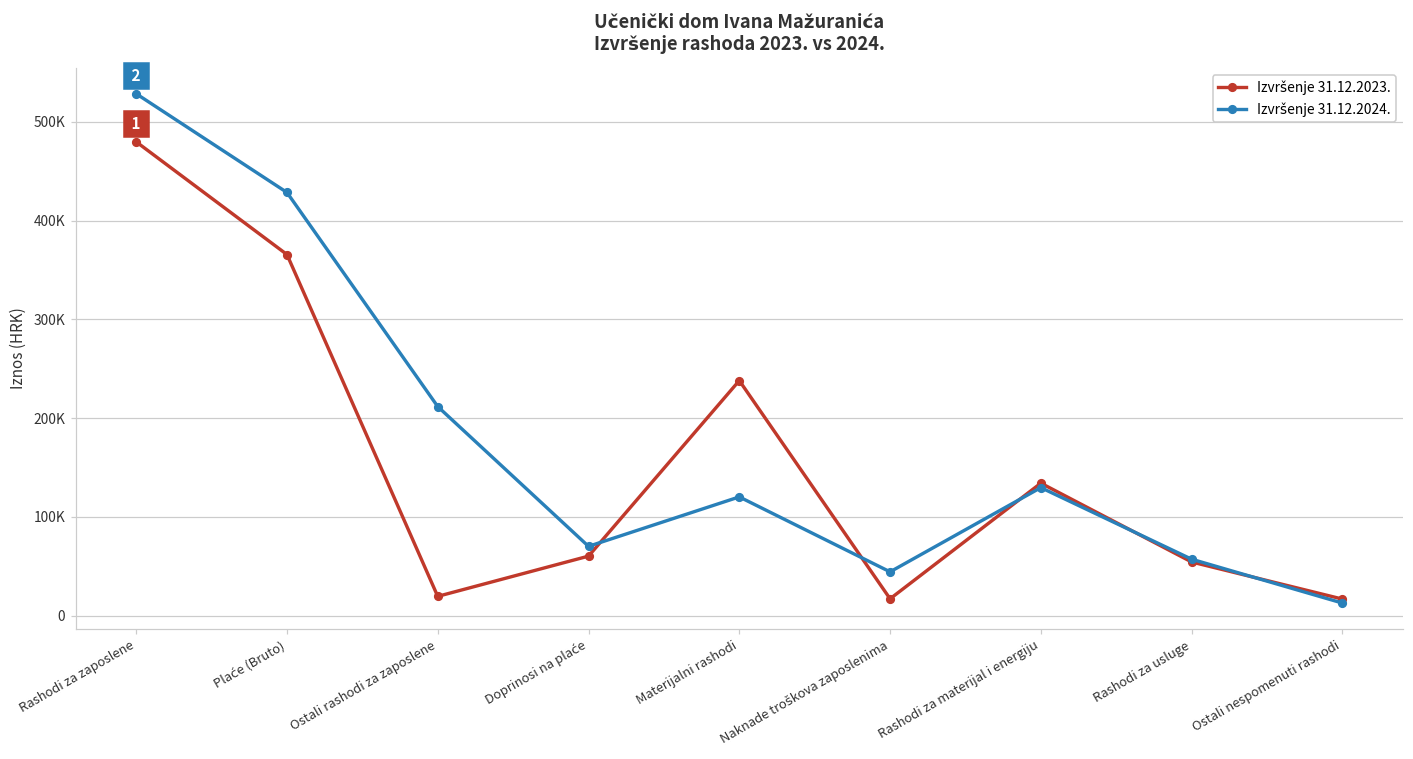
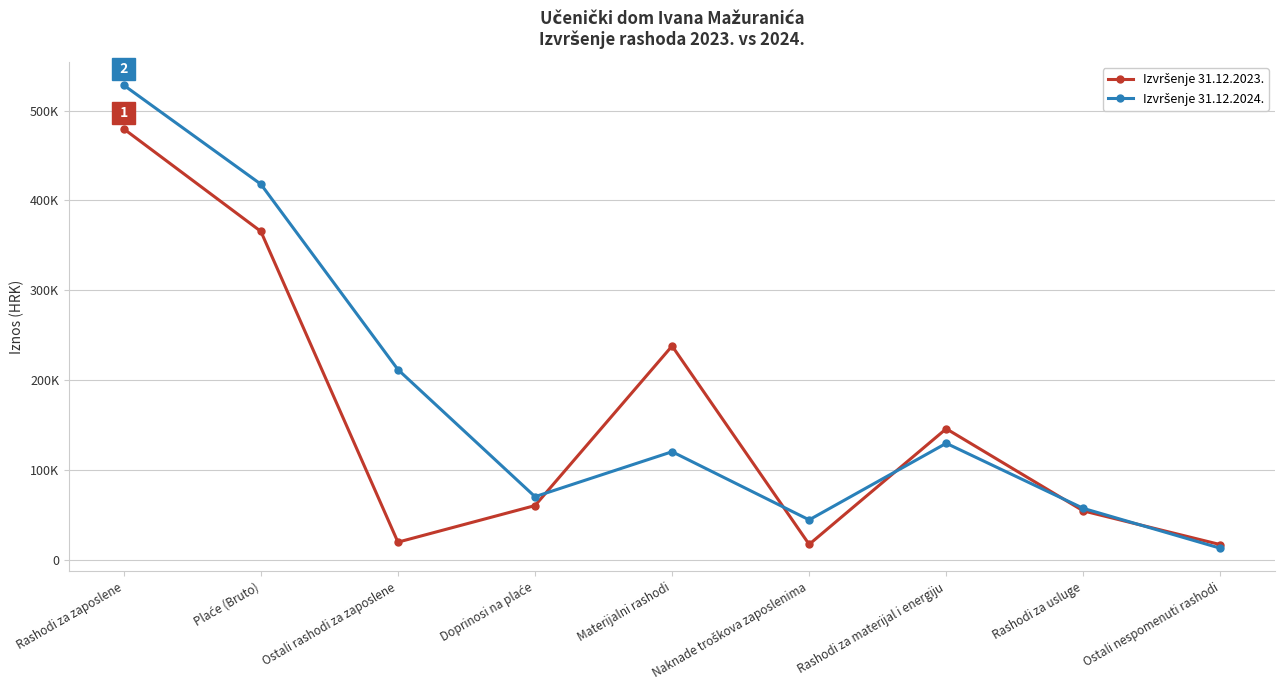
Izvršenje 31.12.2024., Plaće (Bruto): 430000 -> 420000
Izvršenje 31.12.2023., Rashodi za materijal i energiju: 130000 -> 150000
